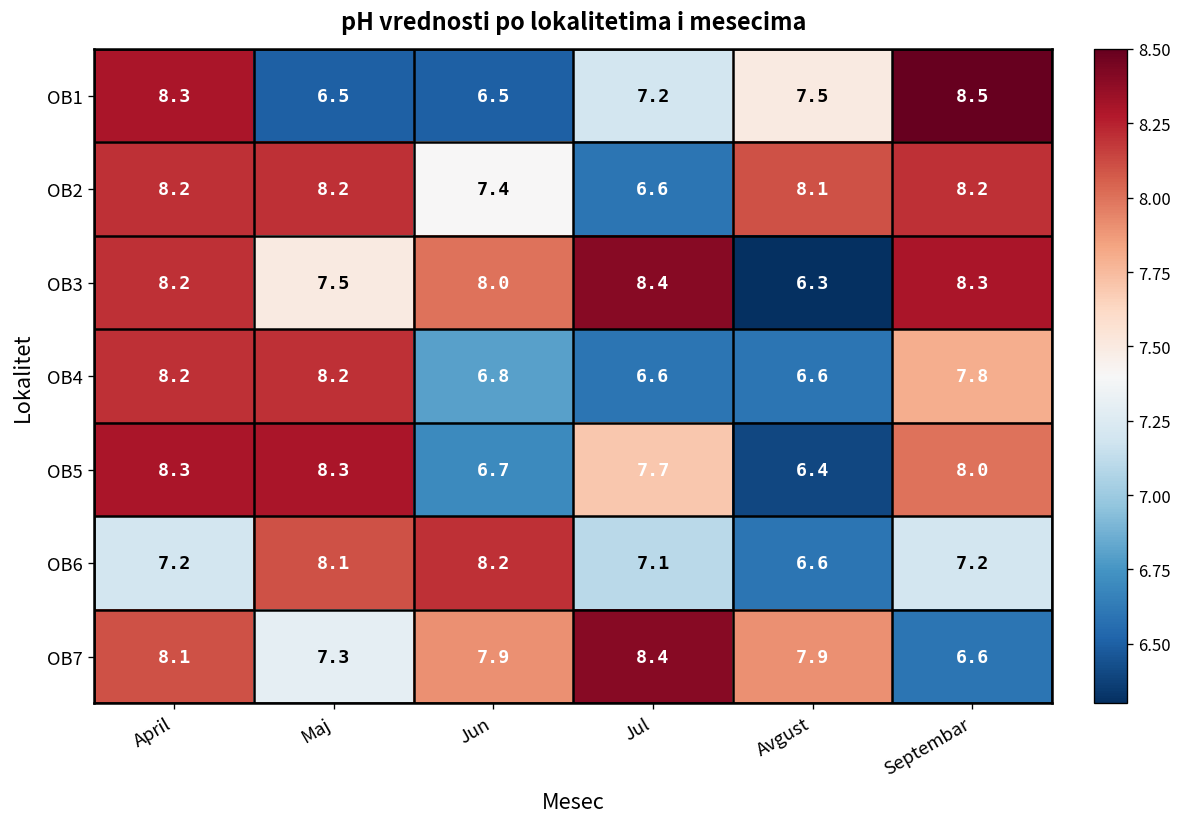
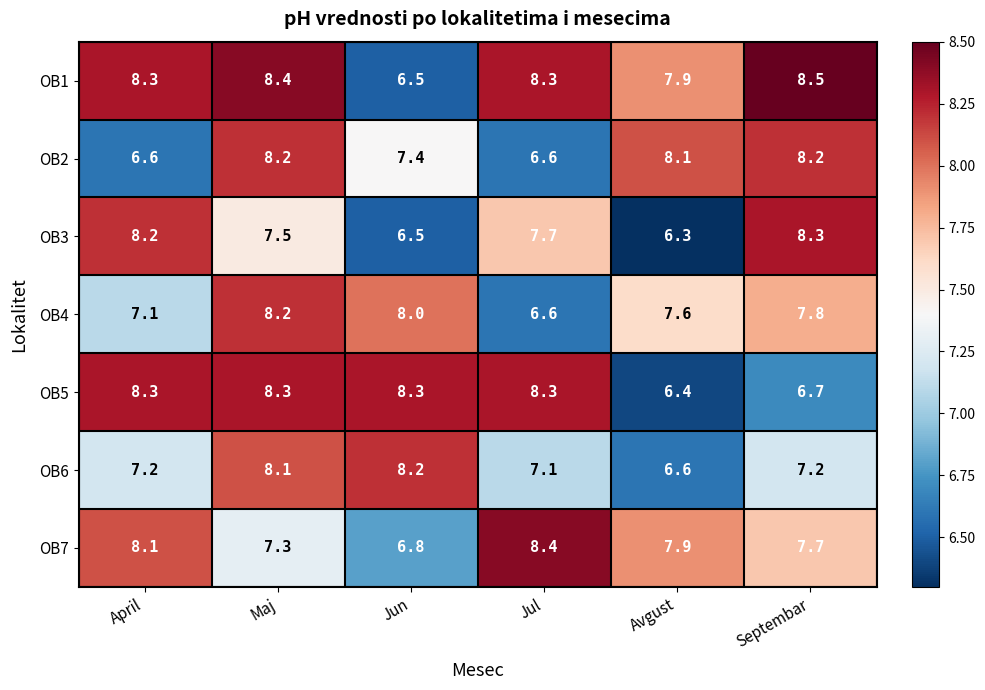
OB1, Maj: 6.5 -> 8.4
OB1, Jul: 7.2 -> 8.3
OB1, Avgust: 7.5 -> 7.9
OB2, April: 8.2 -> 6.6
OB3, Jun: 8.0 -> 6.5
OB3, Jul: 8.4 -> 7.7
OB4, April: 8.2 -> 7.1
OB4, Jun: 6.8 -> 8.0
OB4, Avgust: 6.6 -> 7.6
OB5, Jun: 6.7 -> 8.3
OB5, Jul: 7.7 -> 8.3
OB5, Septembar: 8.0 -> 6.7
OB7, Jun: 7.9 -> 6.8
OB7, Septembar: 6.6 -> 7.7
